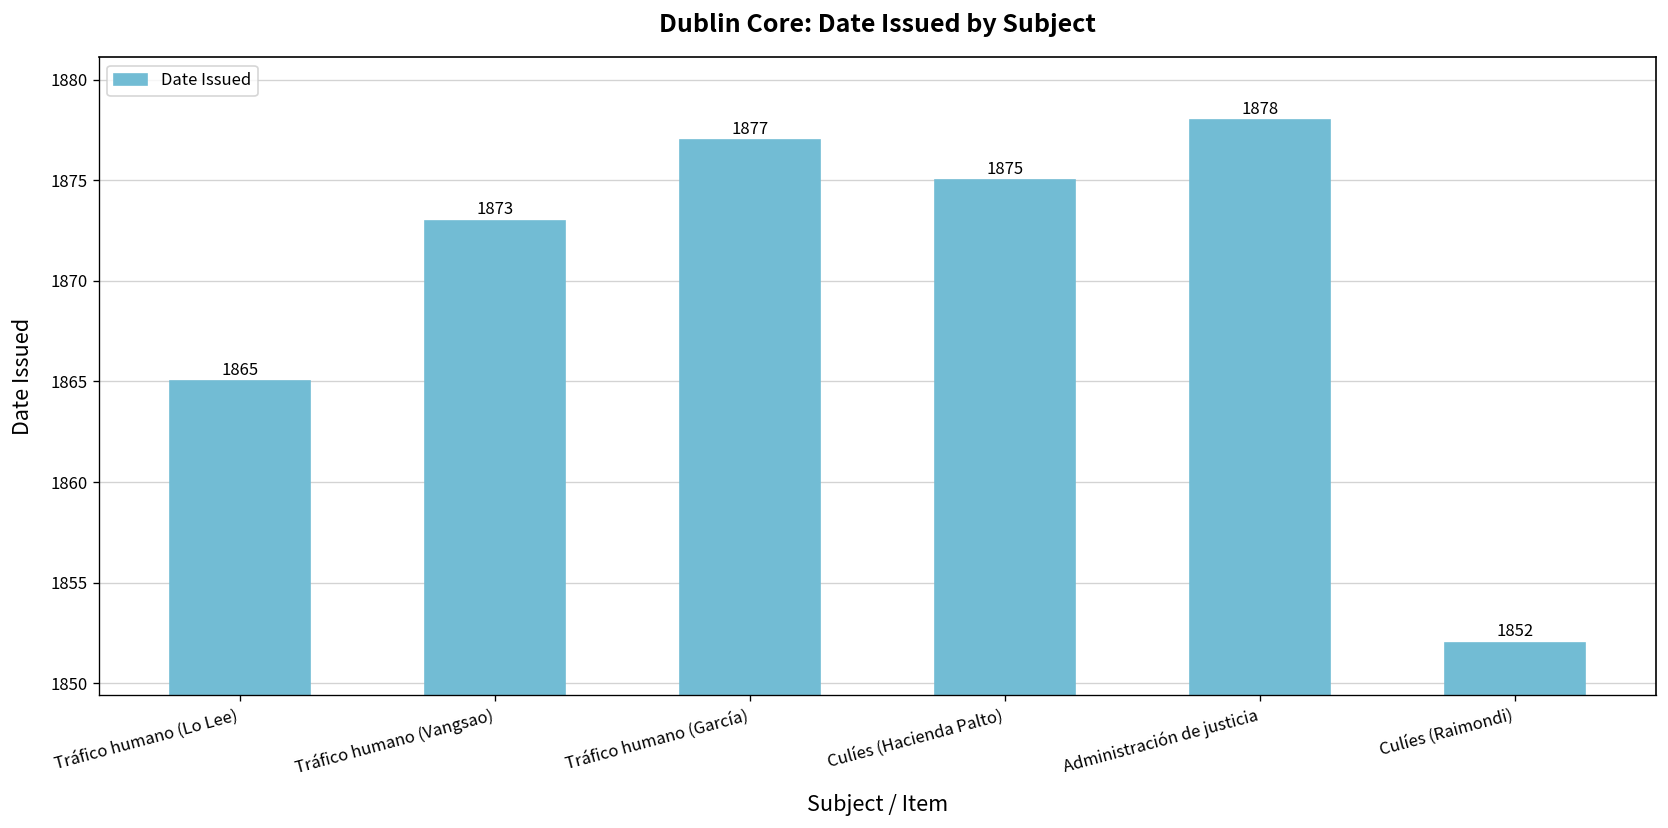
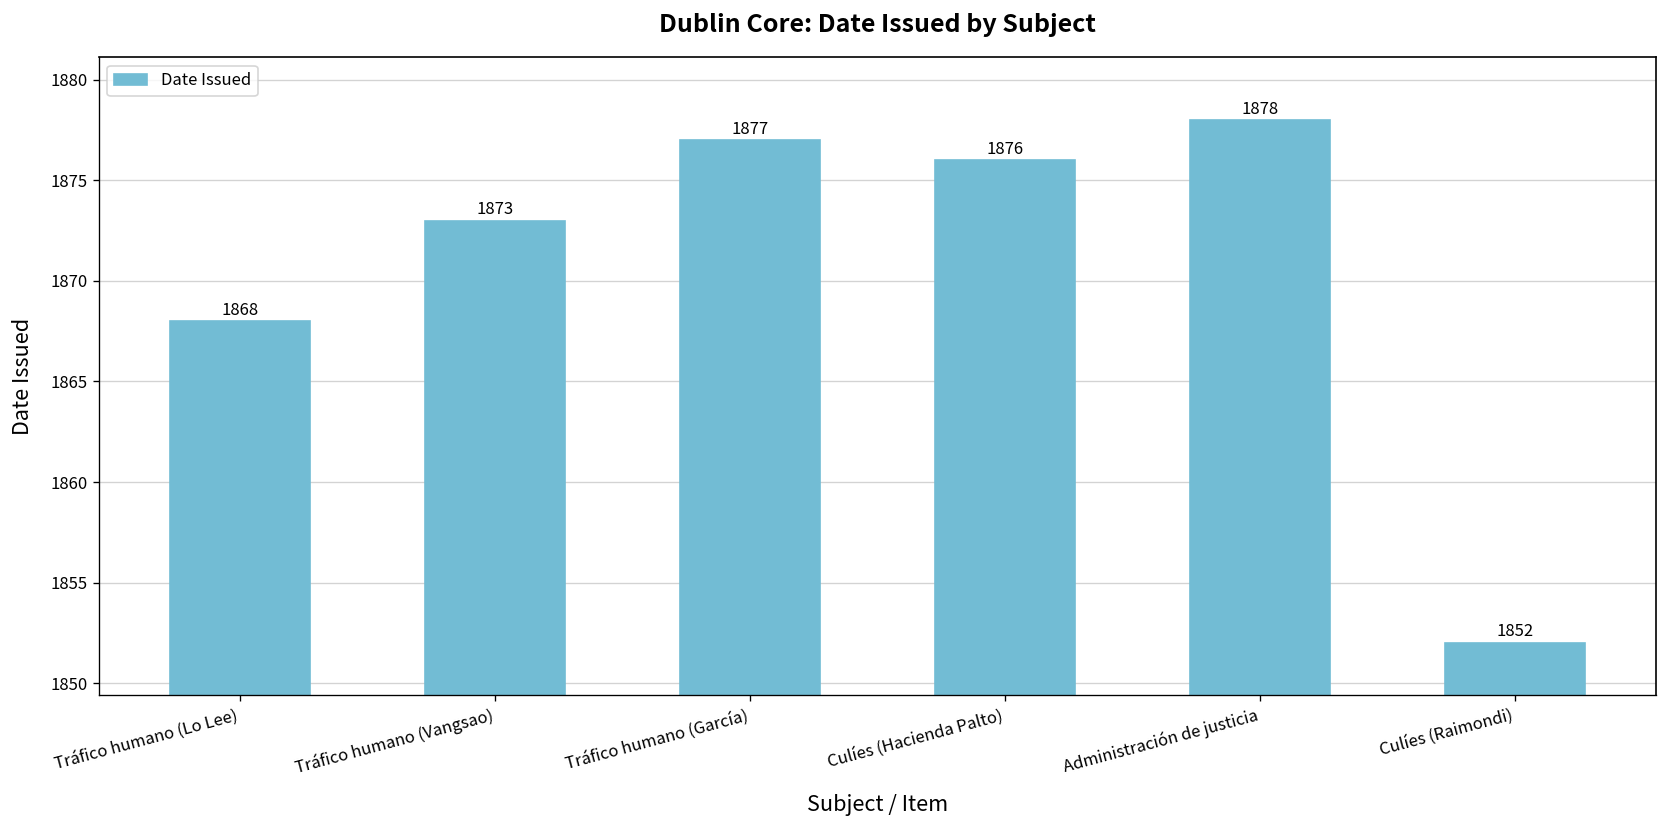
Tráfico humano (Lo Lee): 1865 -> 1868
Culíes (Hacienda Palto): 1875 -> 1876
